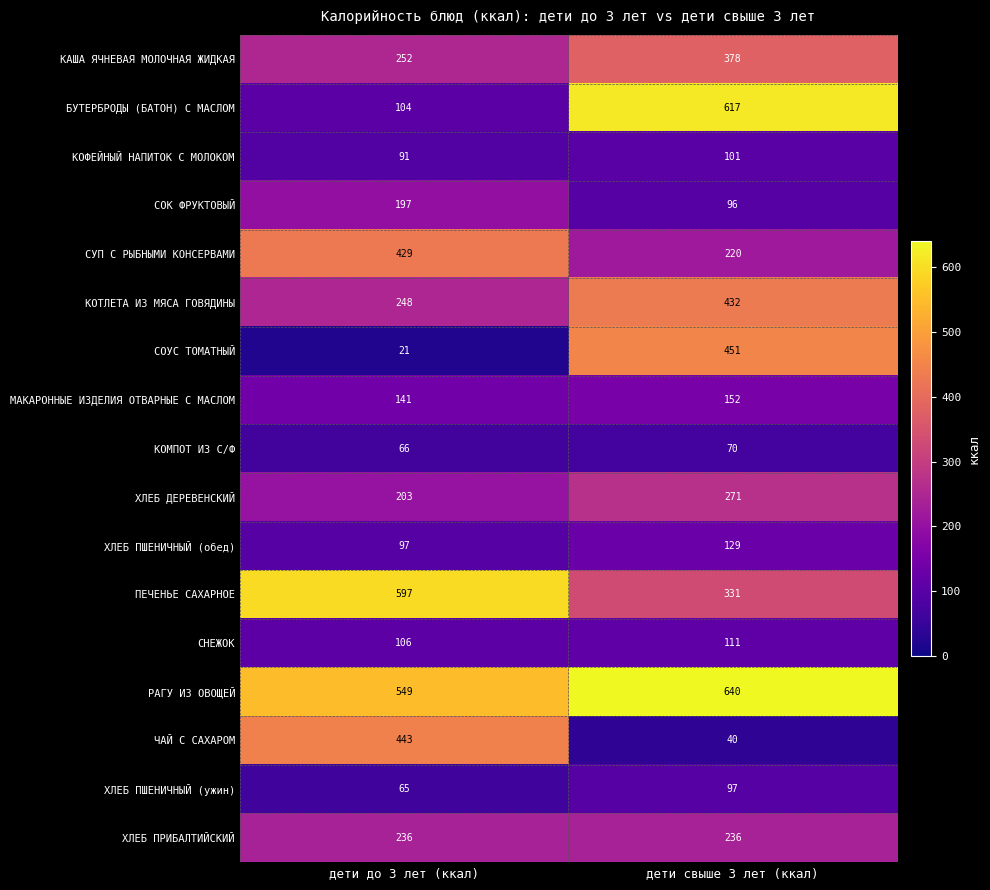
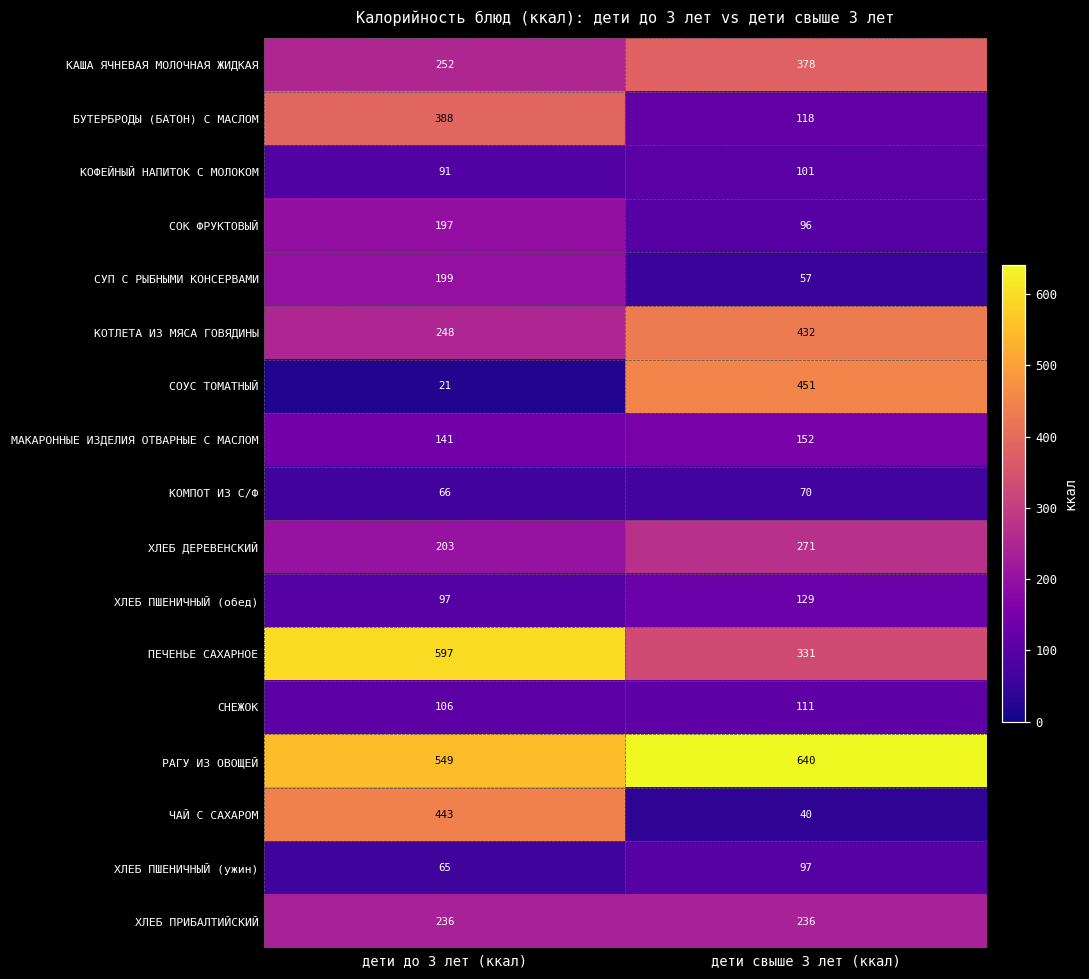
БУТЕРБРОДЫ (БАТОН) С МАСЛОМ, дети до 3 лет (ккал): 104 -> 388
БУТЕРБРОДЫ (БАТОН) С МАСЛОМ, дети свыше 3 лет (ккал): 617 -> 118
СУП С РЫБНЫМИ КОНСЕРВАМИ, дети до 3 лет (ккал): 429 -> 199
СУП С РЫБНЫМИ КОНСЕРВАМИ, дети свыше 3 лет (ккал): 220 -> 57
